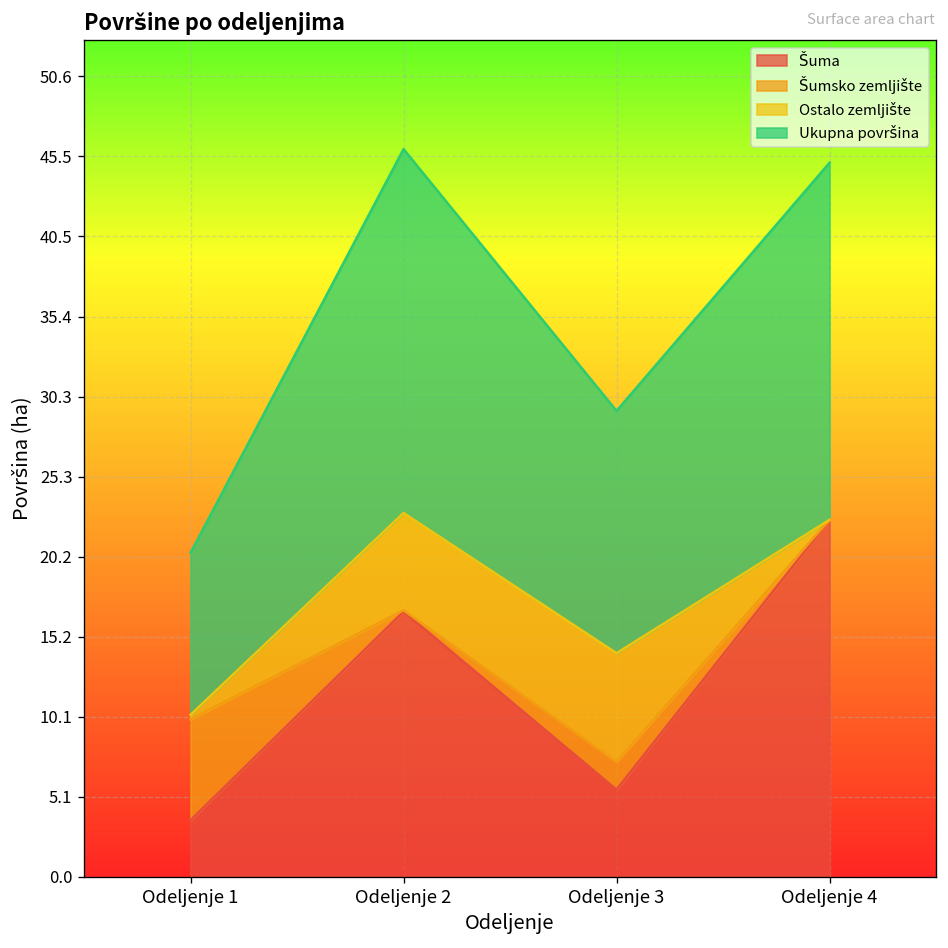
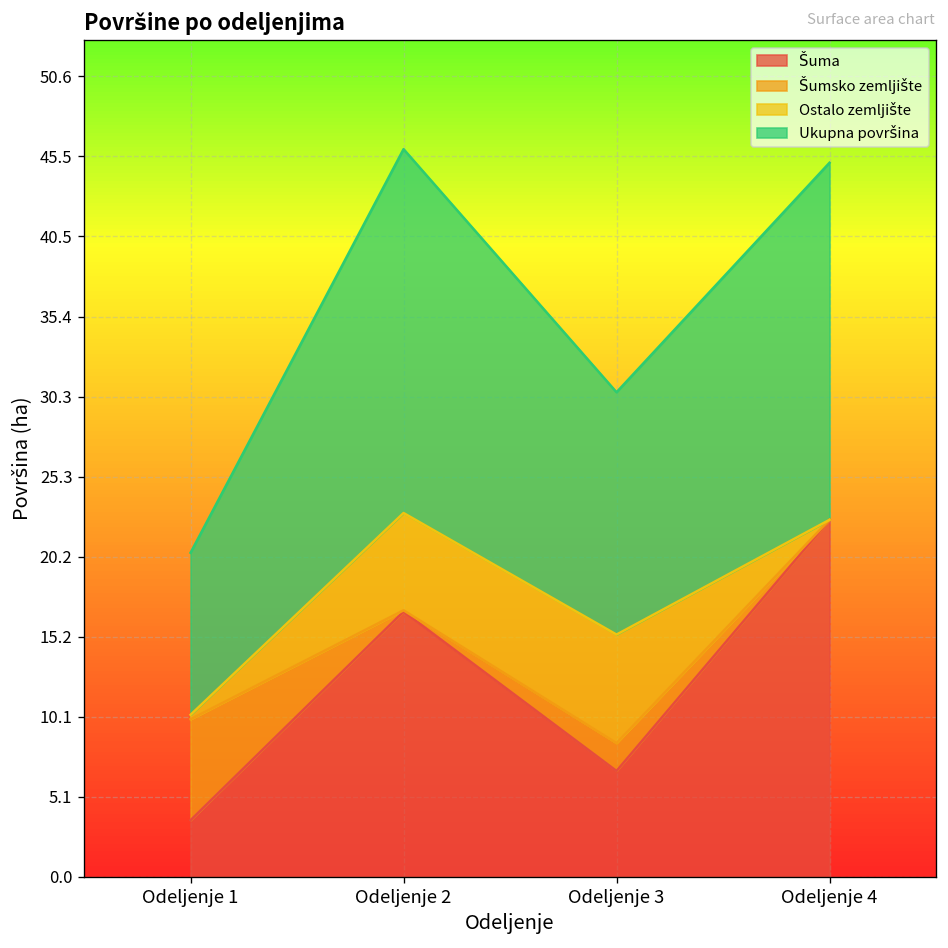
Šuma, Odeljenje 3: 5.5 -> 6.7
